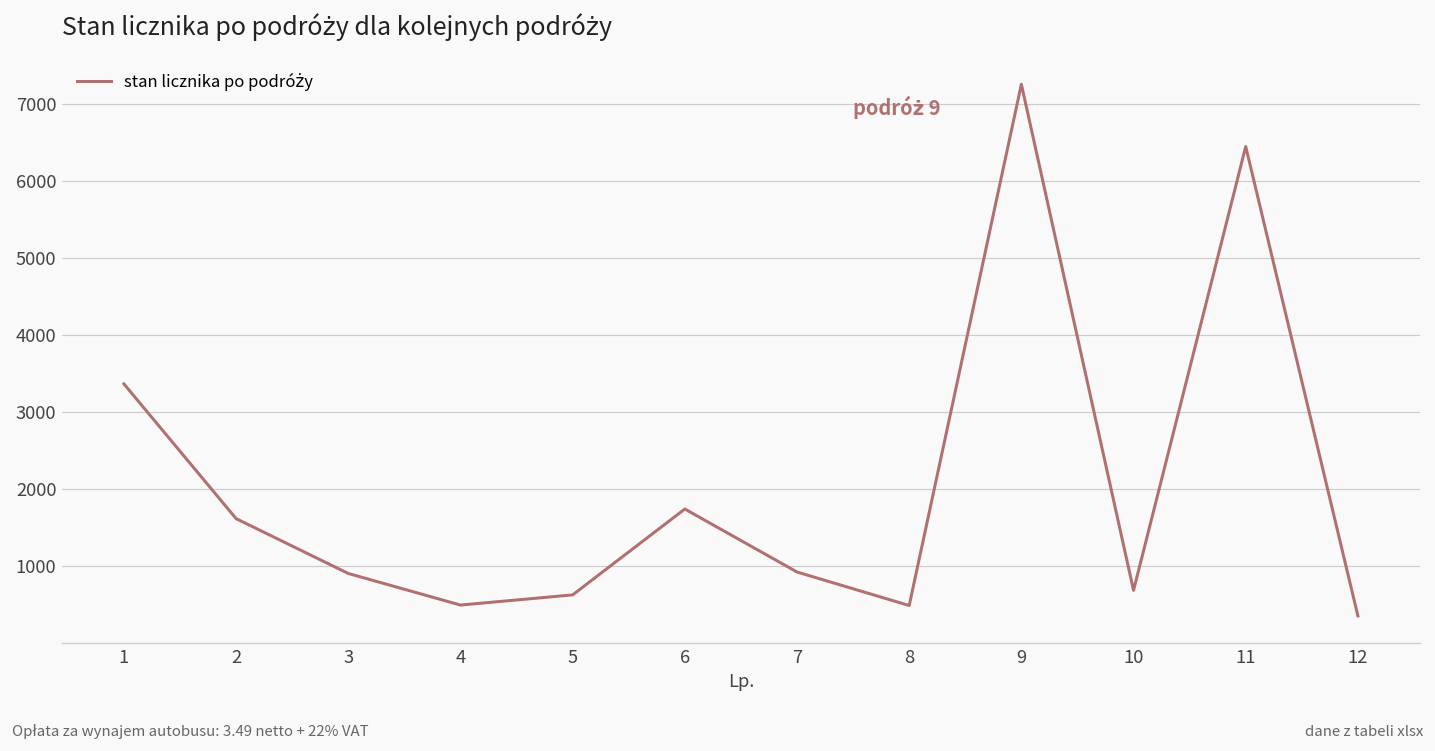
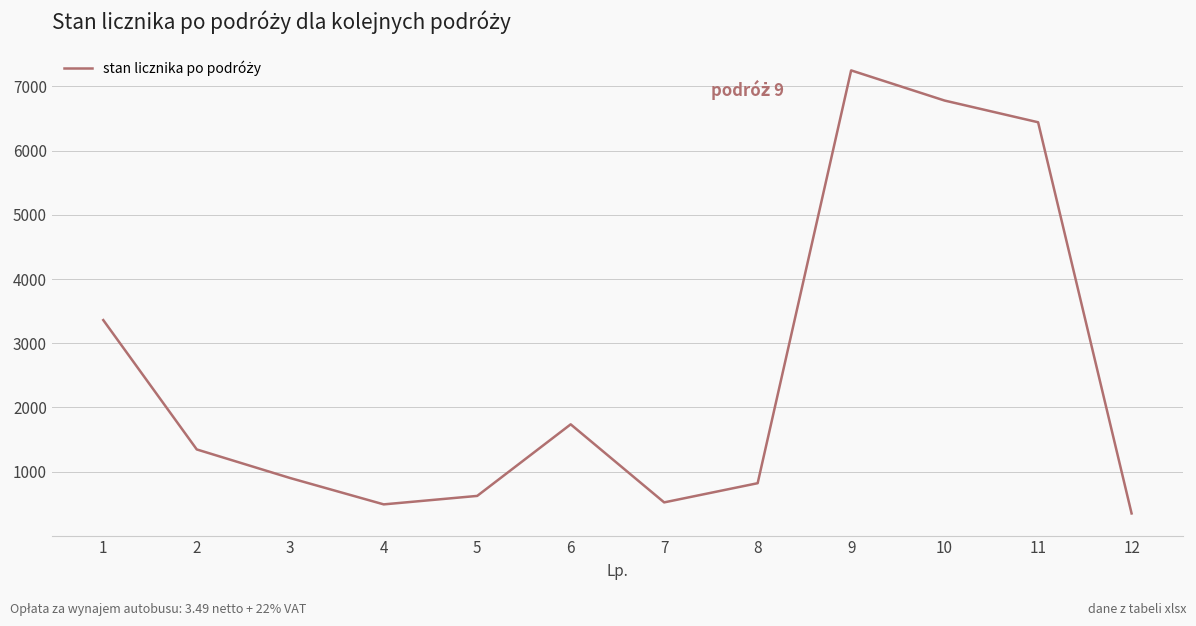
2: 1600 -> 1300
7: 900 -> 500
8: 500 -> 800
10: 700 -> 6800
